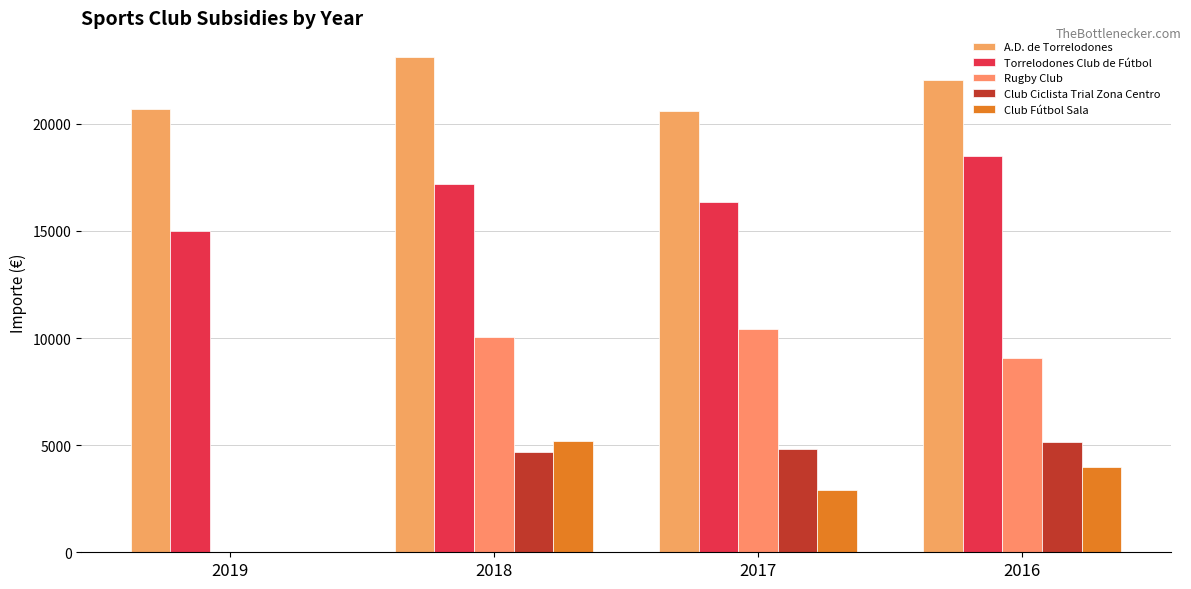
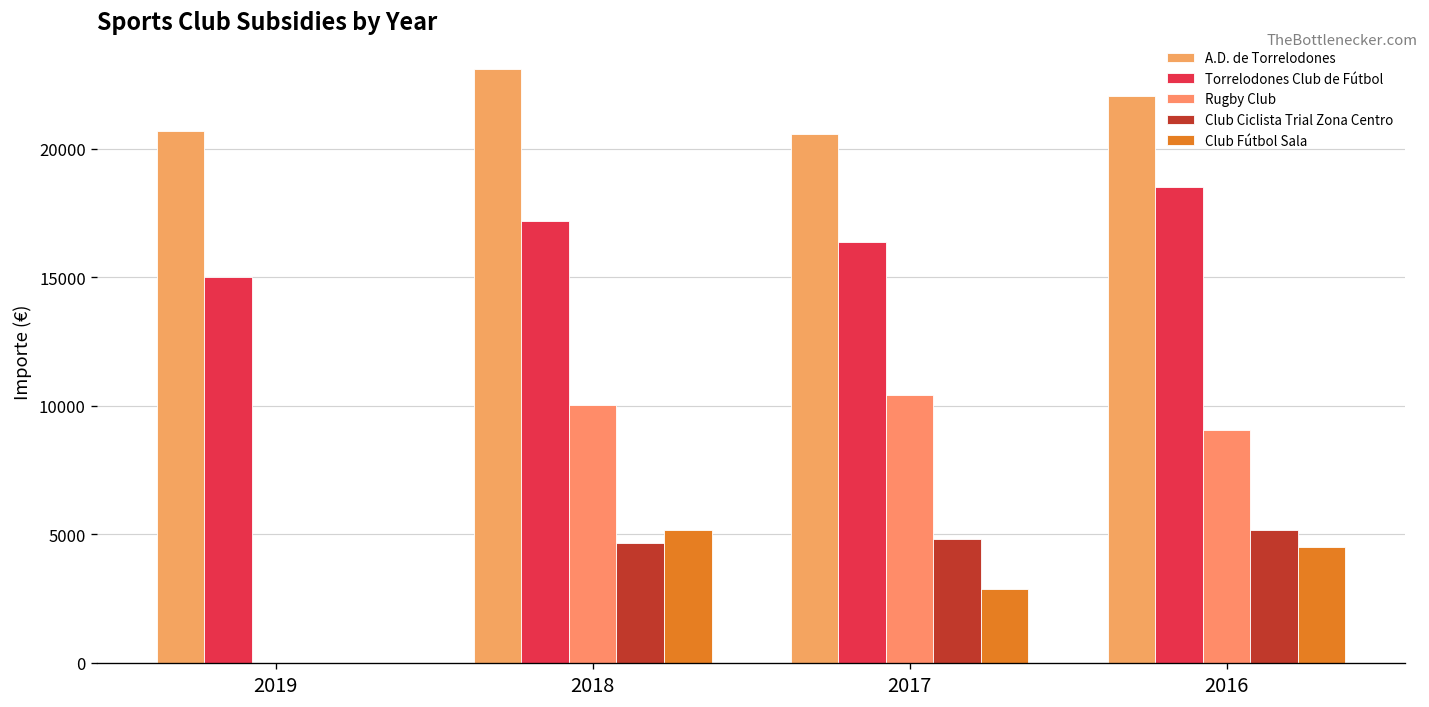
Club Fútbol Sala, 2016: 4000 -> 4500
